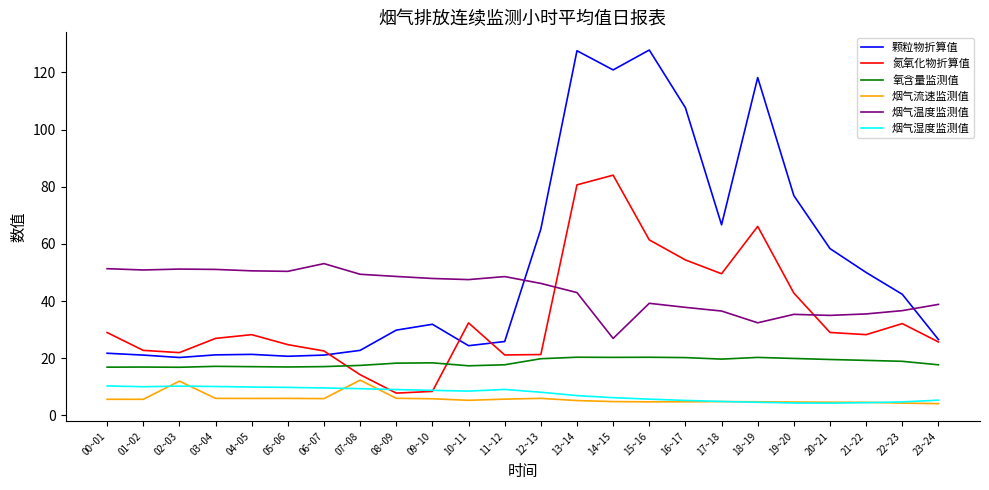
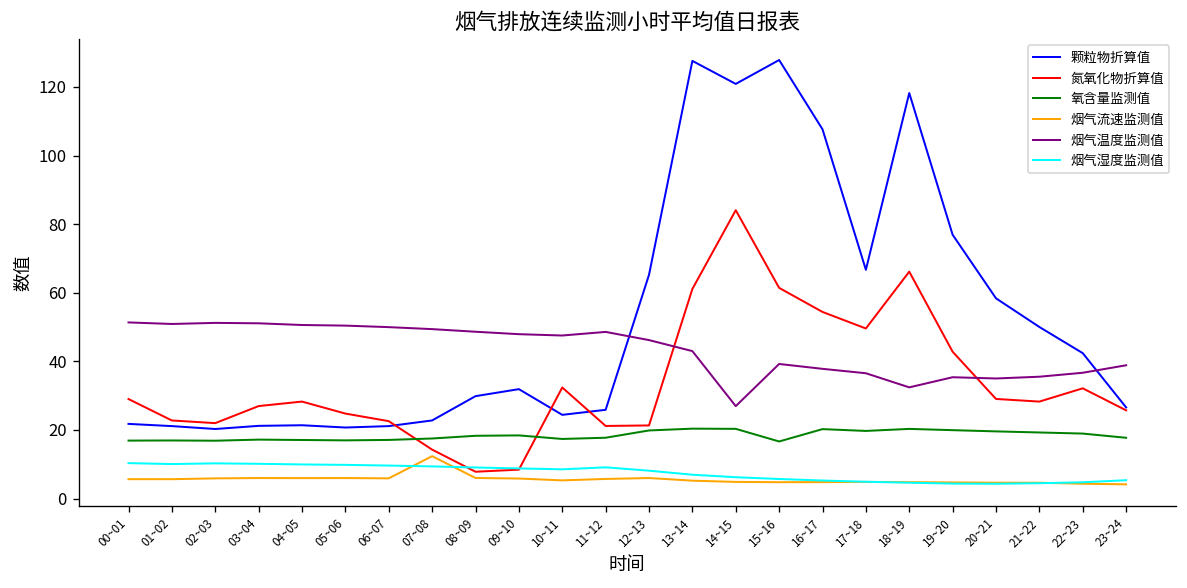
烟气流速监测值, 02~03: 12 -> 6
烟气温度监测值, 06~07: 53 -> 50
氮氧化物折算值, 13~14: 81 -> 61
氧含量监测值, 15~16: 20 -> 17
